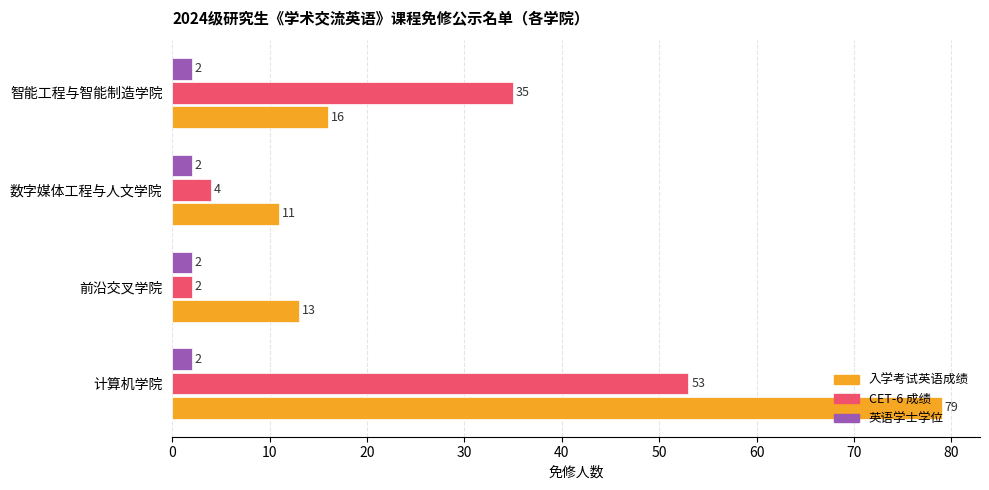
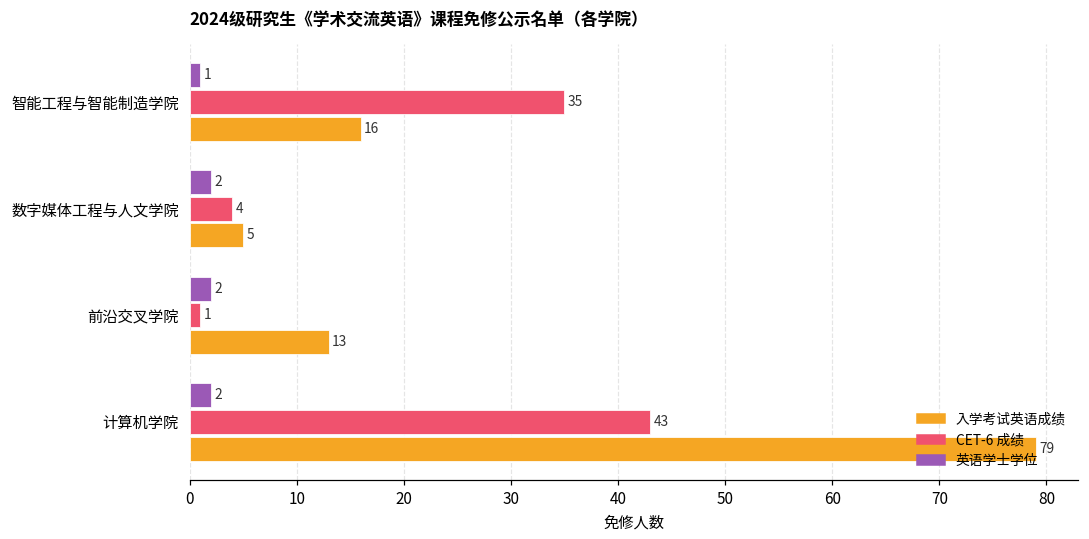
英语学士学位, 智能工程与智能制造学院: 2 -> 1
入学考试英语成绩, 数字媒体工程与人文学院: 11 -> 5
CET-6 成绩, 前沿交叉学院: 2 -> 1
CET-6 成绩, 计算机学院: 53 -> 43
